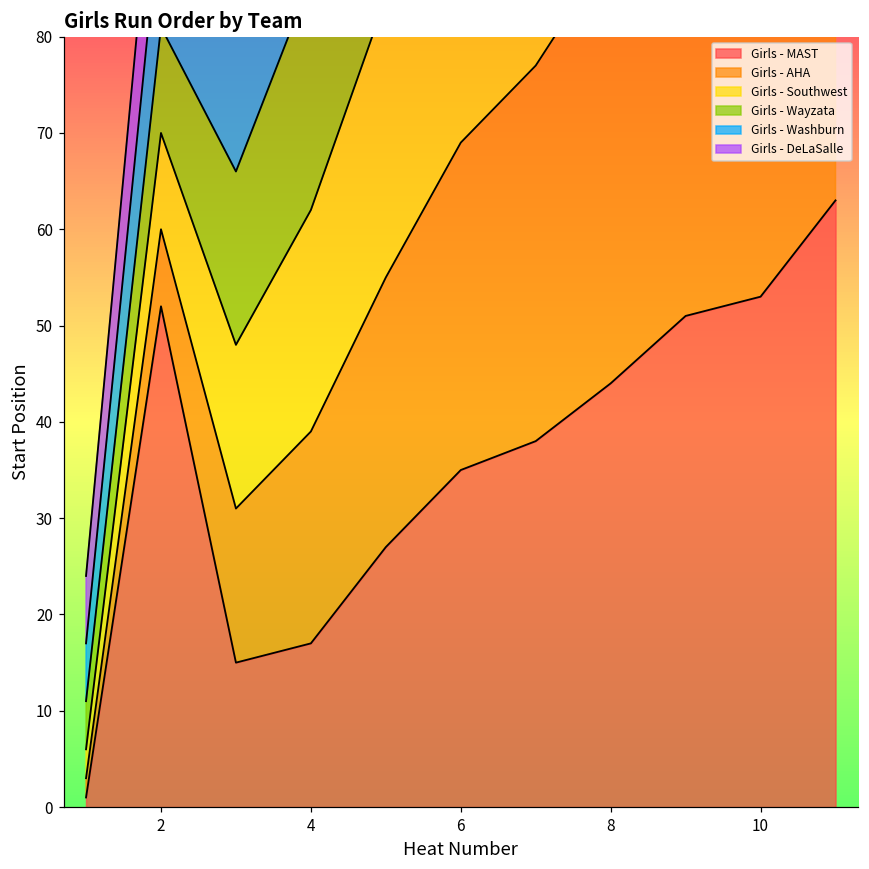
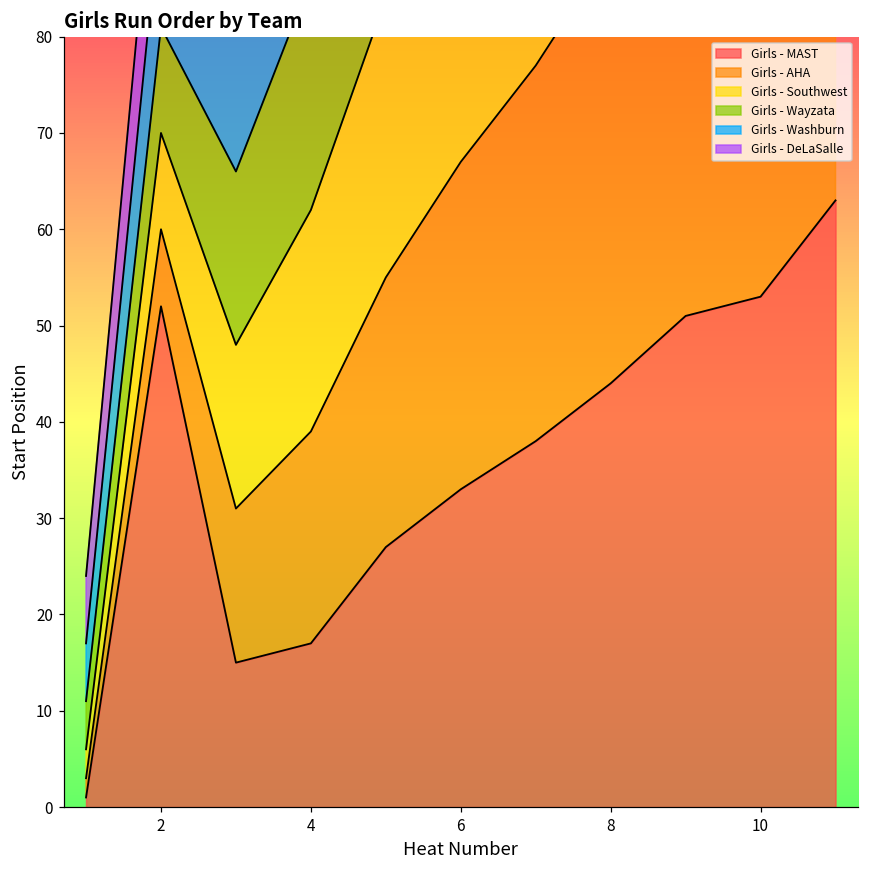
Girls - MAST, 6: 35 -> 33
